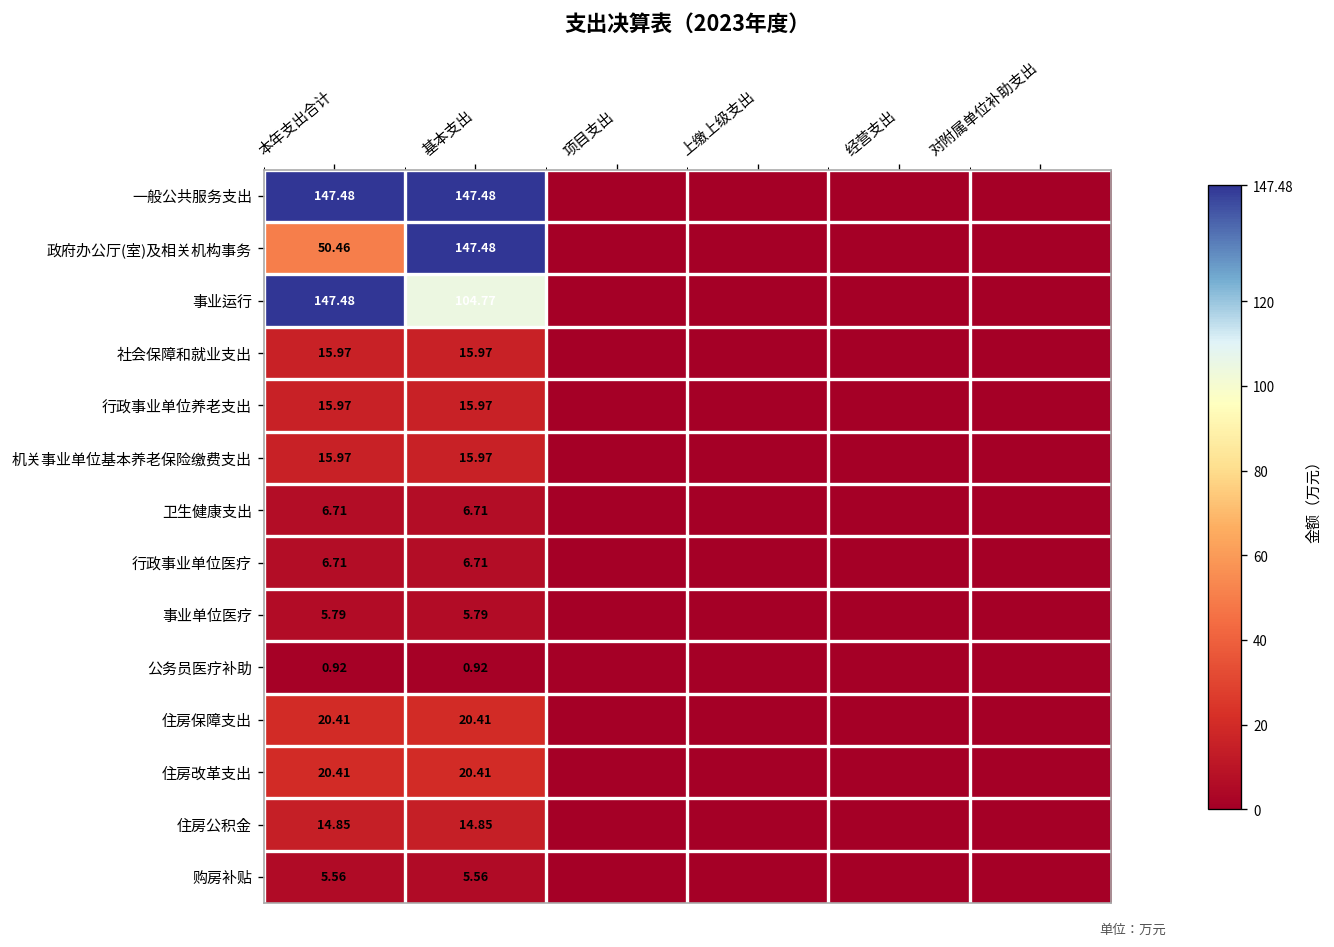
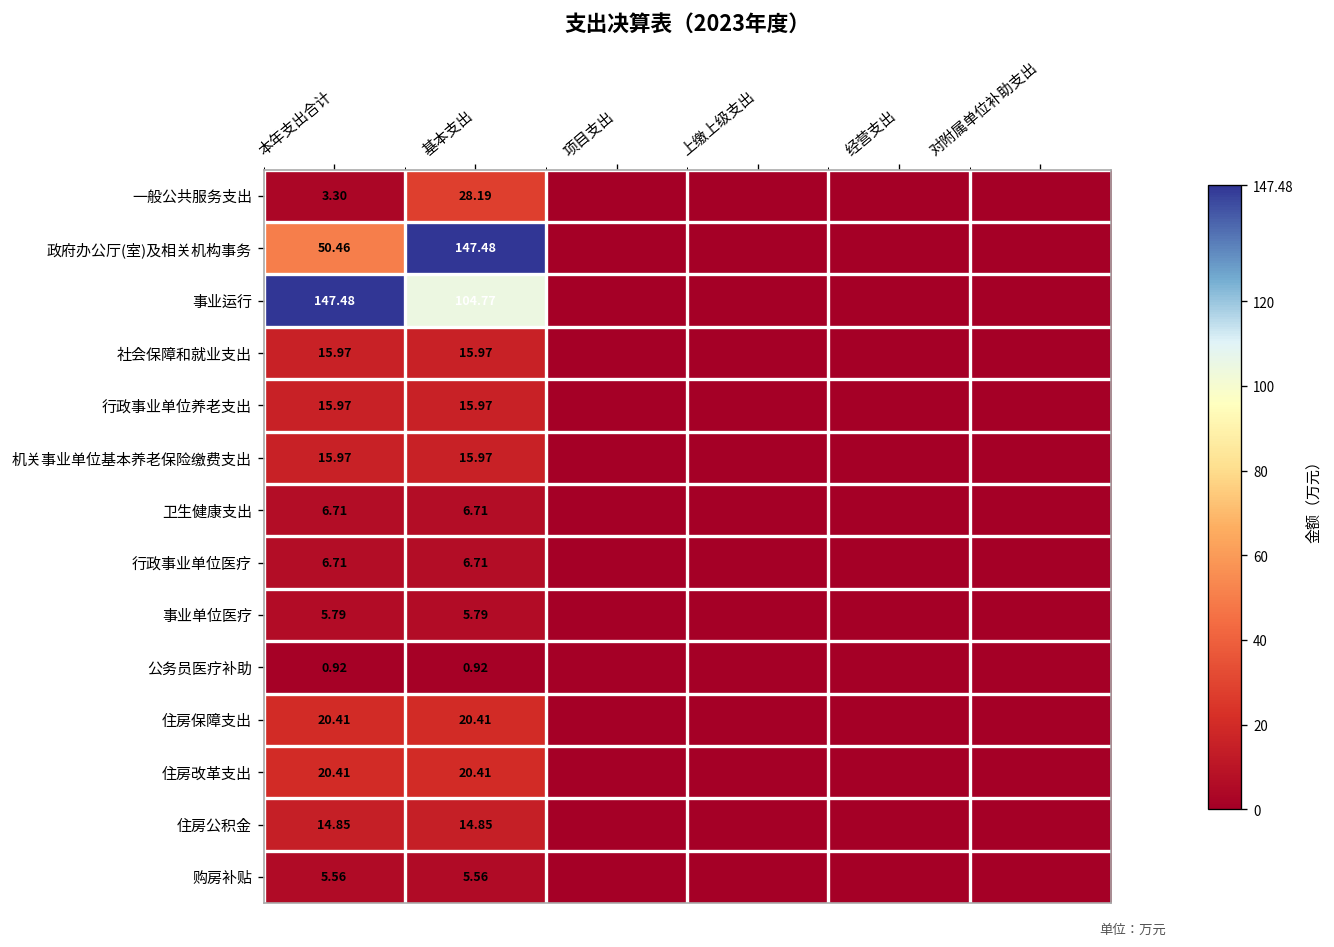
一般公共服务支出, 本年支出合计: 147.48 -> 3.30
一般公共服务支出, 基本支出: 147.48 -> 28.19
